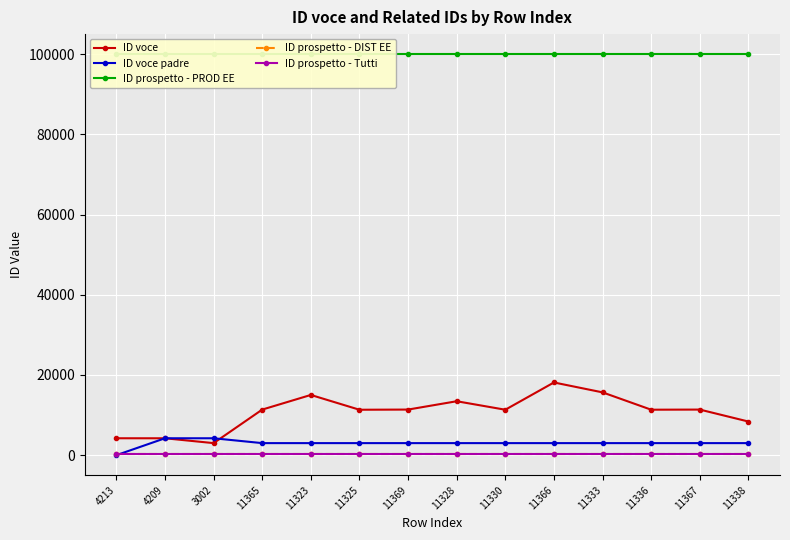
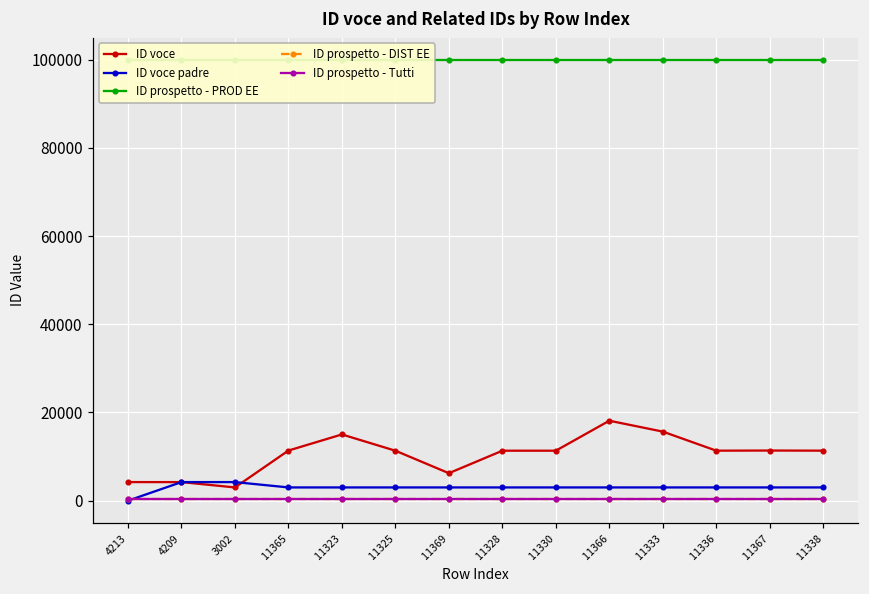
ID voce, 11369: 11000 -> 6000
ID voce, 11328: 13000 -> 11000
ID voce, 11338: 8000 -> 11000
